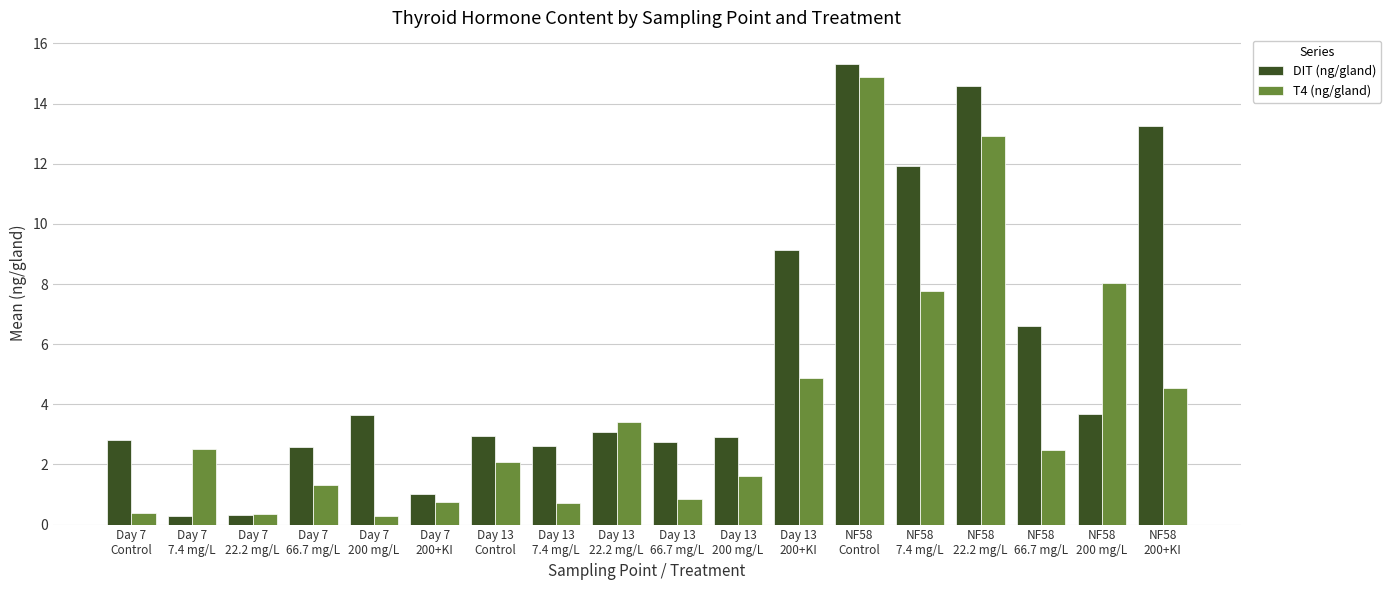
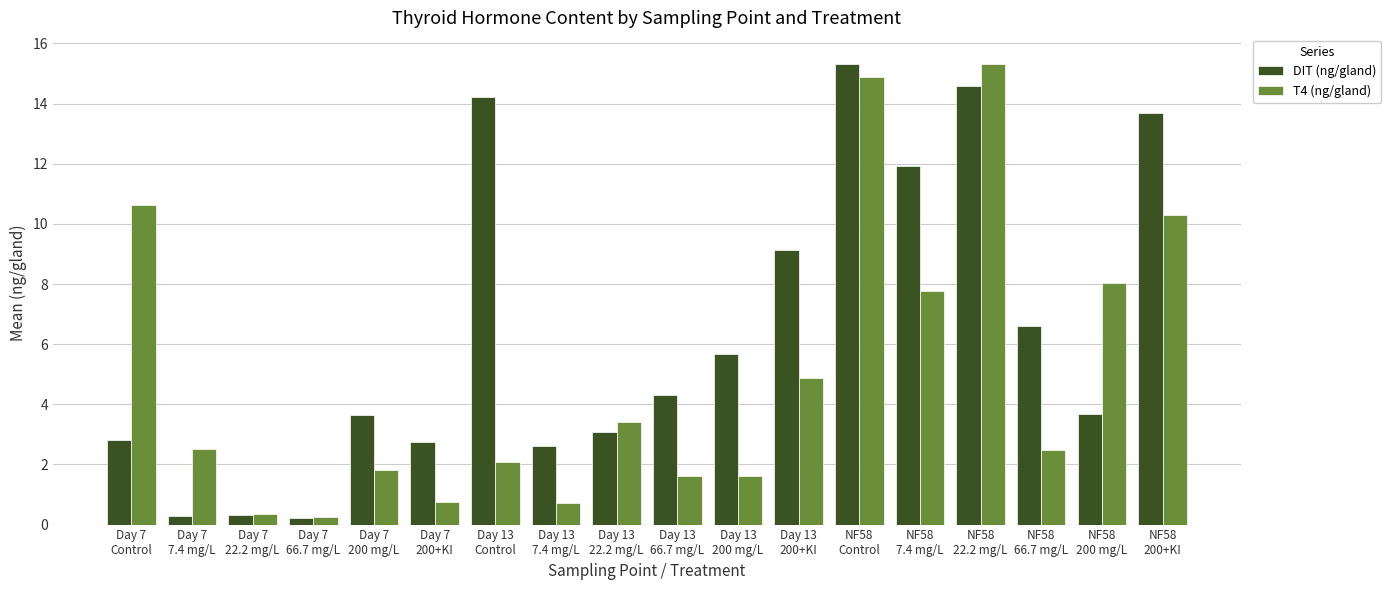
T4 (ng/gland), Day 7 Control: 0.4 -> 10.6
DIT (ng/gland), Day 7 66.7 mg/L: 2.6 -> 0.2
T4 (ng/gland), Day 7 66.7 mg/L: 1.3 -> 0.3
T4 (ng/gland), Day 7 200 mg/L: 0.3 -> 1.8
DIT (ng/gland), Day 7 200+KI: 1.0 -> 2.7
DIT (ng/gland), Day 13 Control: 2.9 -> 14.2
DIT (ng/gland), Day 13 66.7 mg/L: 2.8 -> 4.3
T4 (ng/gland), Day 13 66.7 mg/L: 0.8 -> 1.6
DIT (ng/gland), Day 13 200 mg/L: 2.9 -> 5.7
T4 (ng/gland), NF58 22.2 mg/L: 12.9 -> 15.3
DIT (ng/gland), NF58 200+KI: 13.2 -> 13.7
T4 (ng/gland), NF58 200+KI: 4.5 -> 10.3
